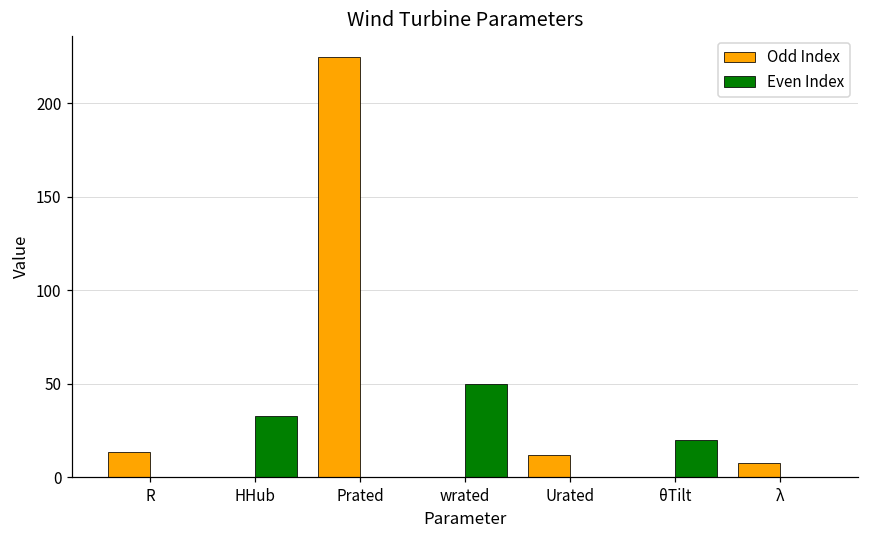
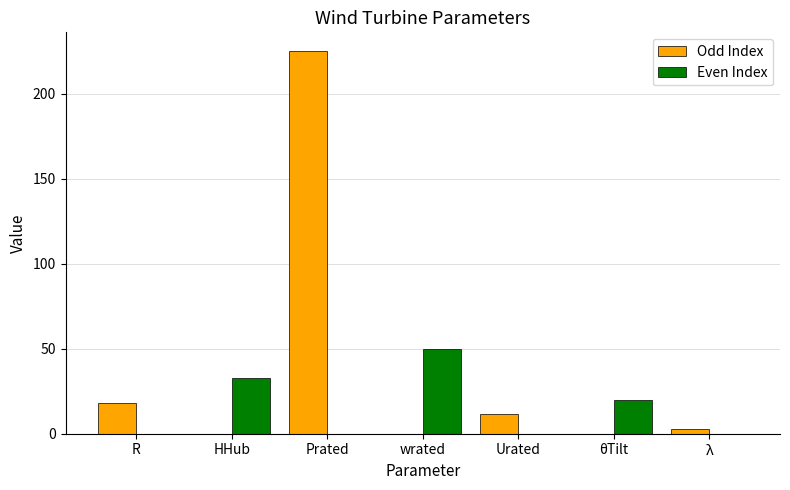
Odd Index, R: 14 -> 18
Odd Index, λ: 8 -> 2
